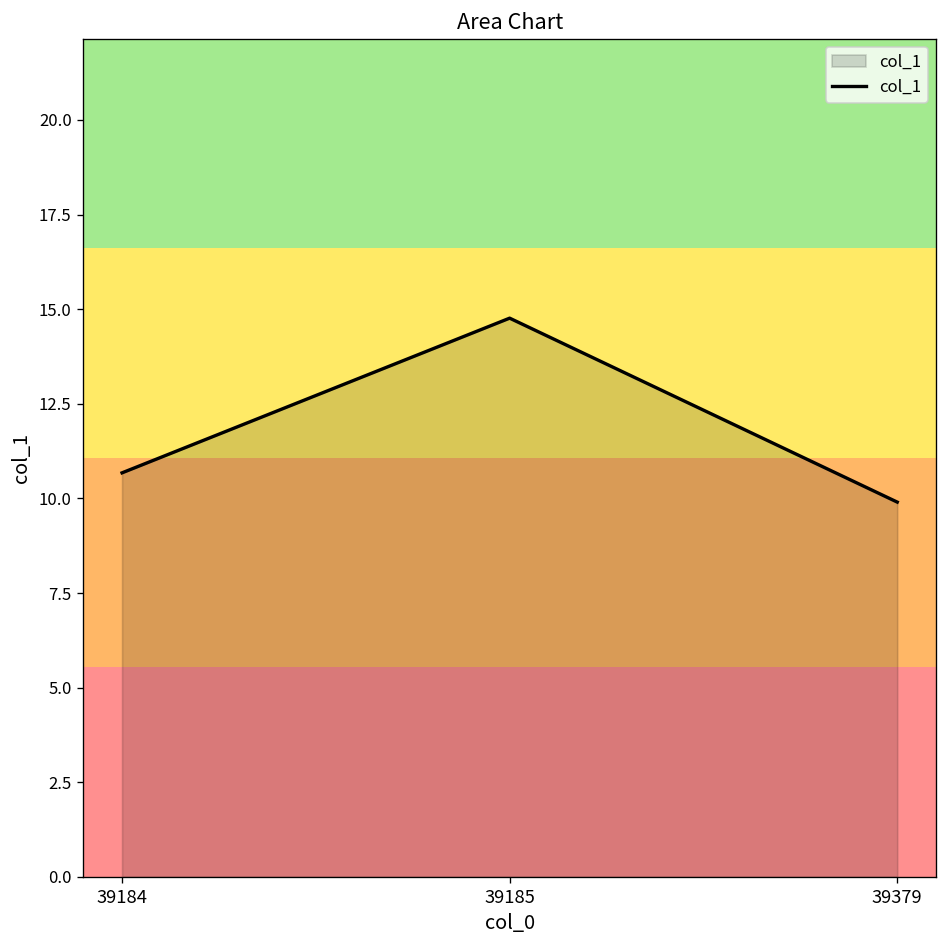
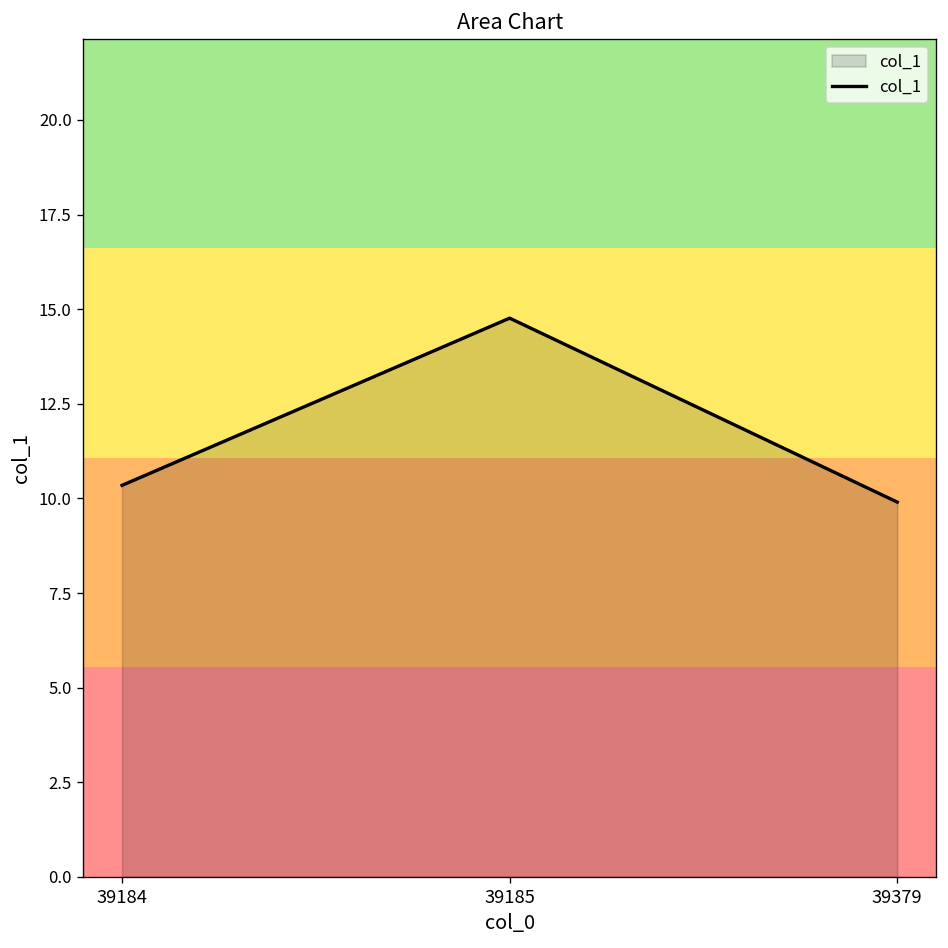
39184: 10.7 -> 10.3
